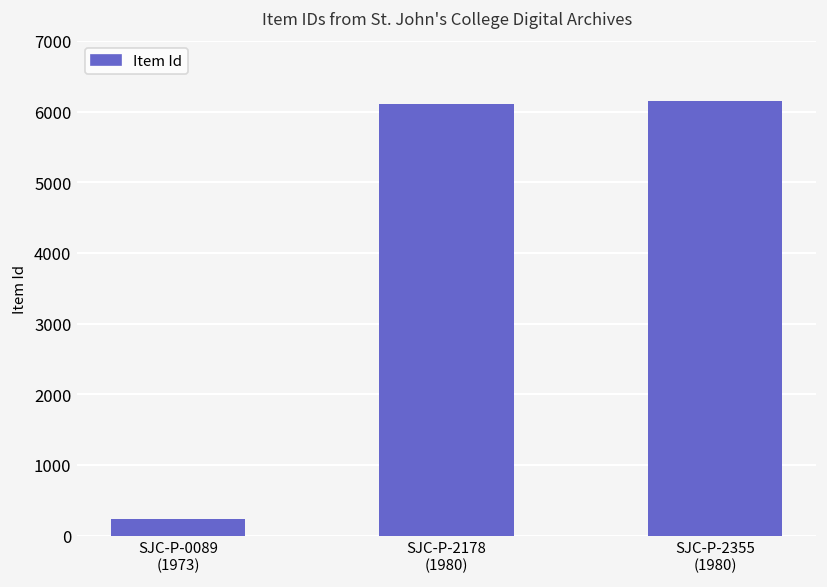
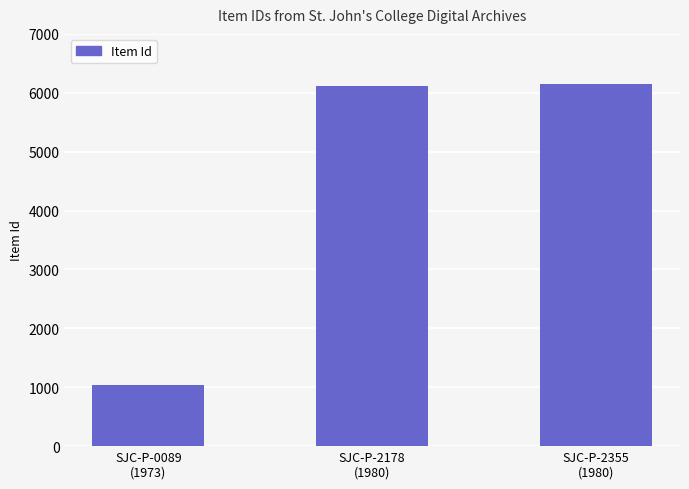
SJC-P-0089 (1973): 200 -> 1000
